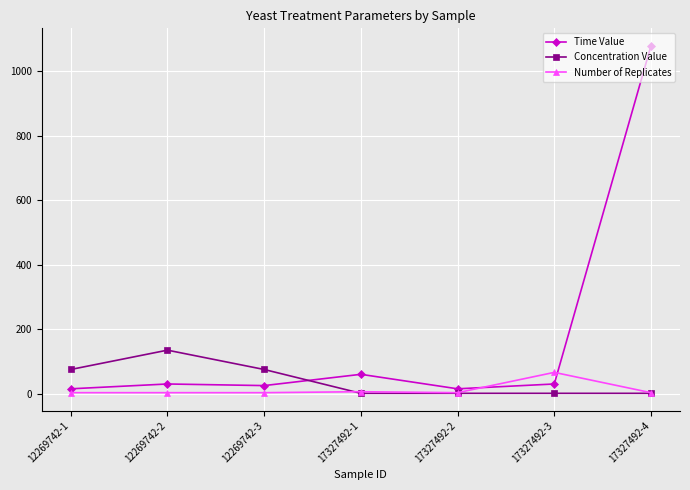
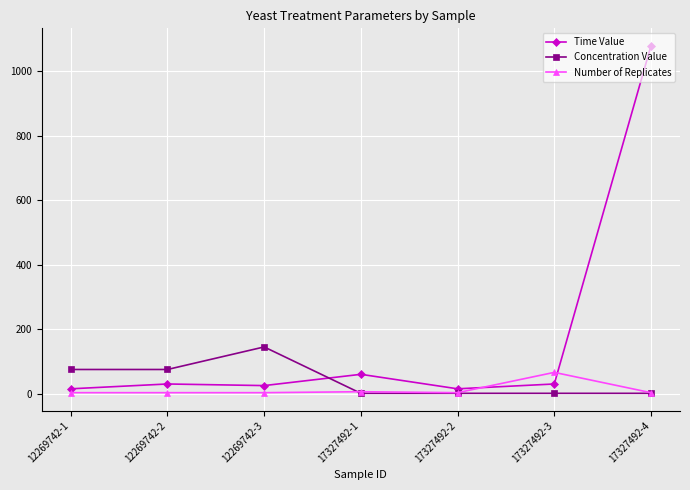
Concentration Value, 12269742-2: 140 -> 80
Concentration Value, 12269742-3: 80 -> 150
